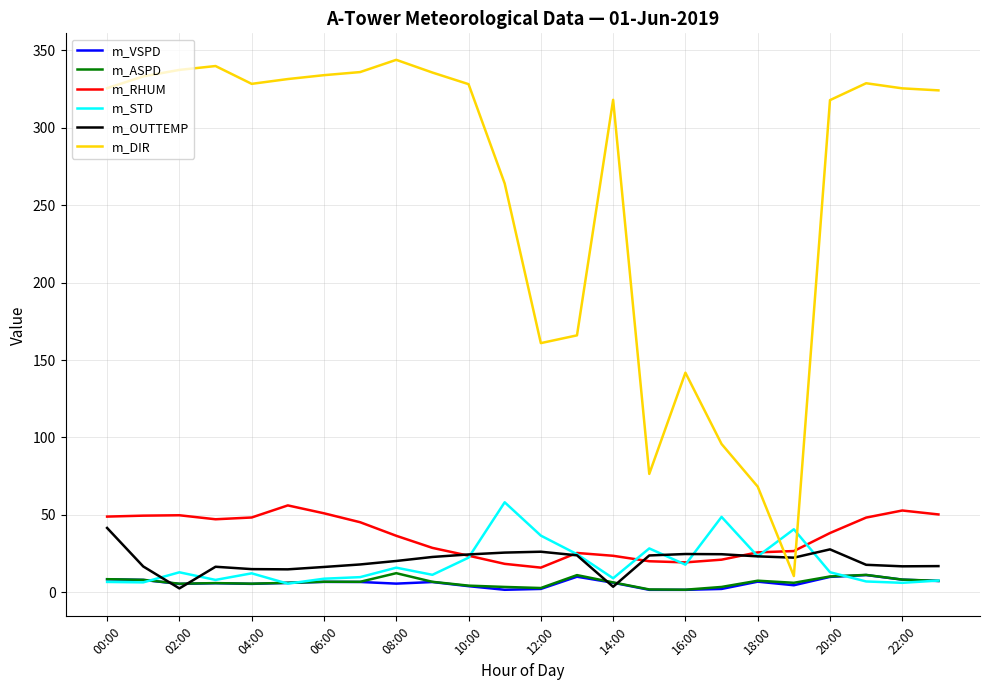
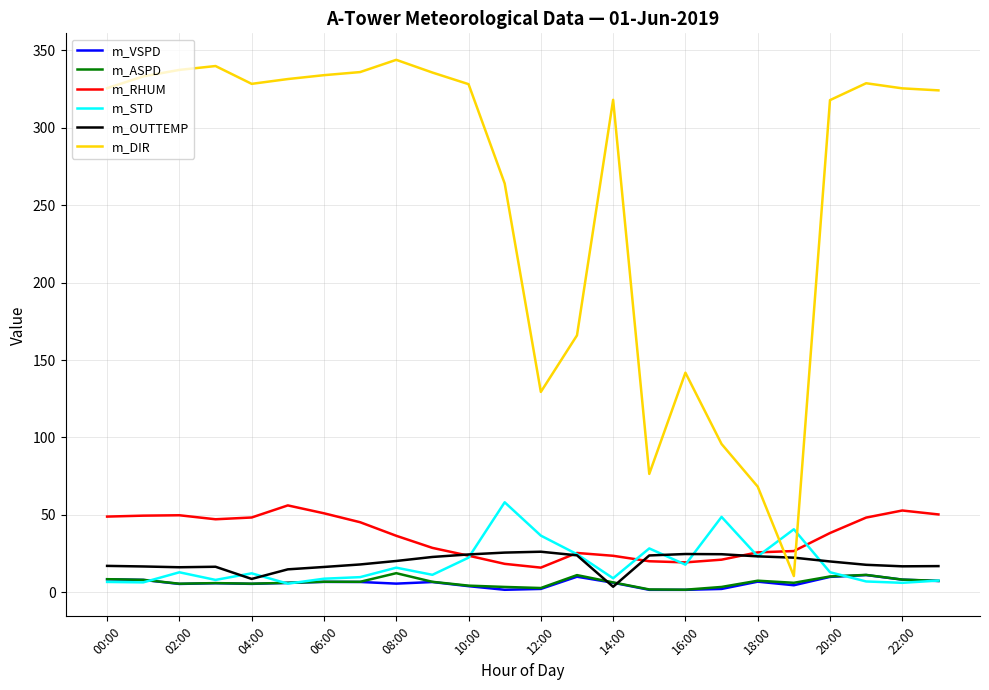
m_OUTTEMP, 00:00: 42 -> 17
m_OUTTEMP, 02:00: 3 -> 16
m_OUTTEMP, 04:00: 15 -> 9
m_DIR, 12:00: 161 -> 129
m_OUTTEMP, 20:00: 28 -> 20
